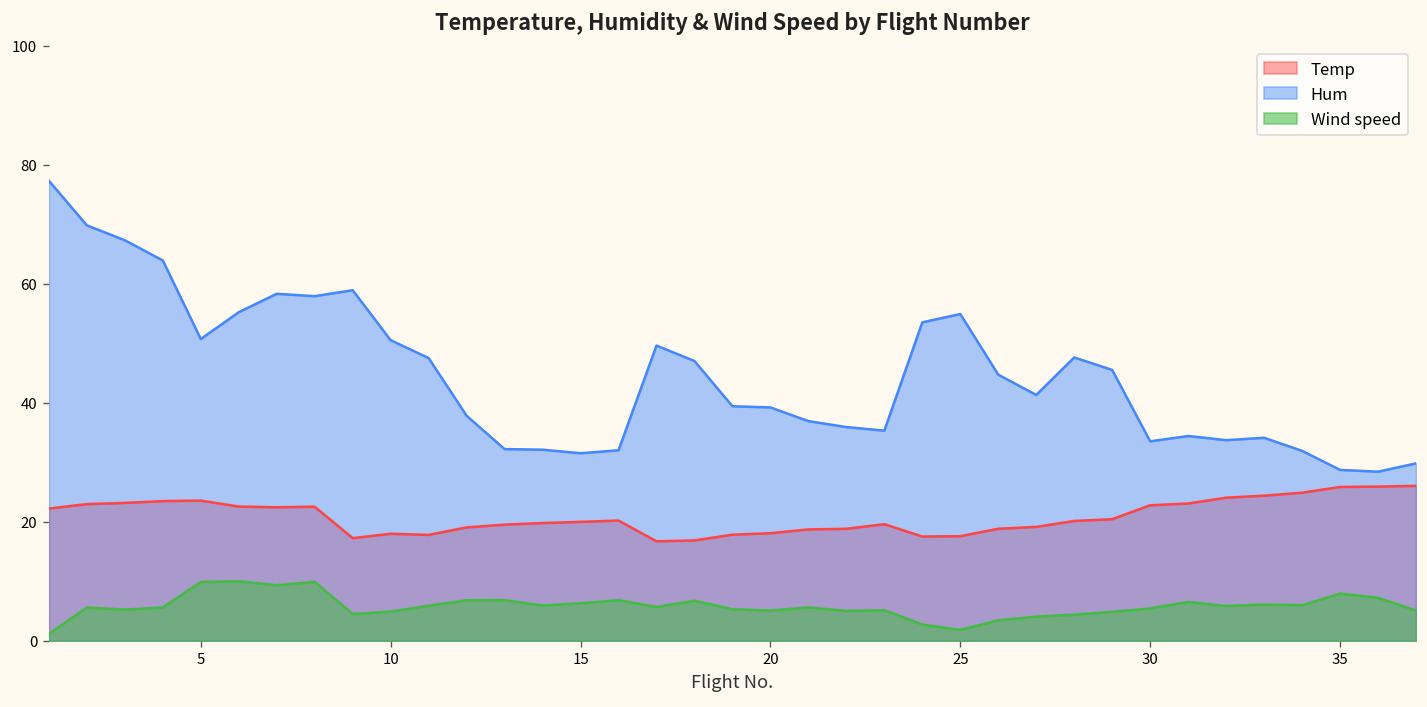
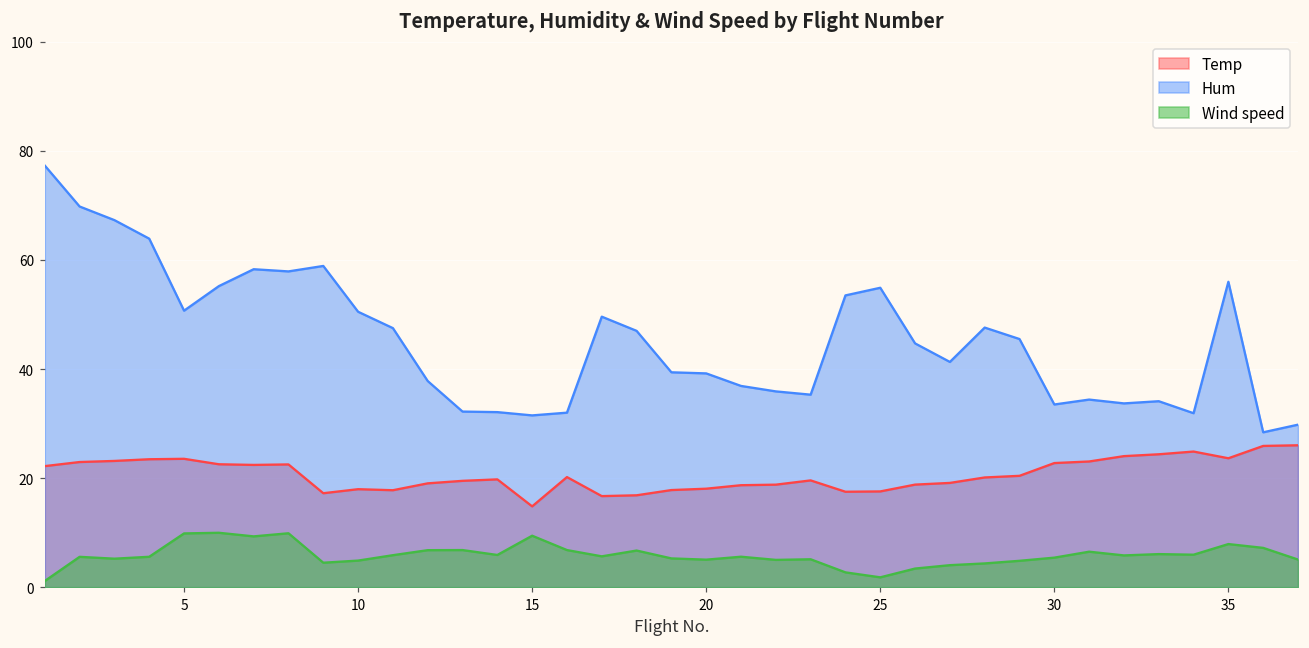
Temp, 15: 20 -> 15
Wind speed, 15: 6 -> 9
Temp, 35: 26 -> 24
Hum, 35: 29 -> 56
